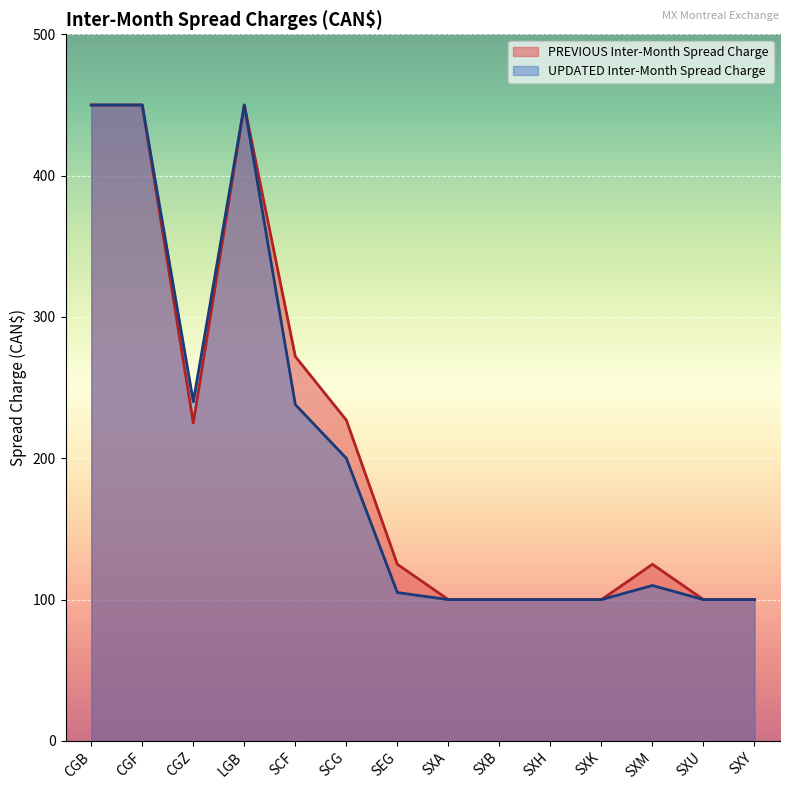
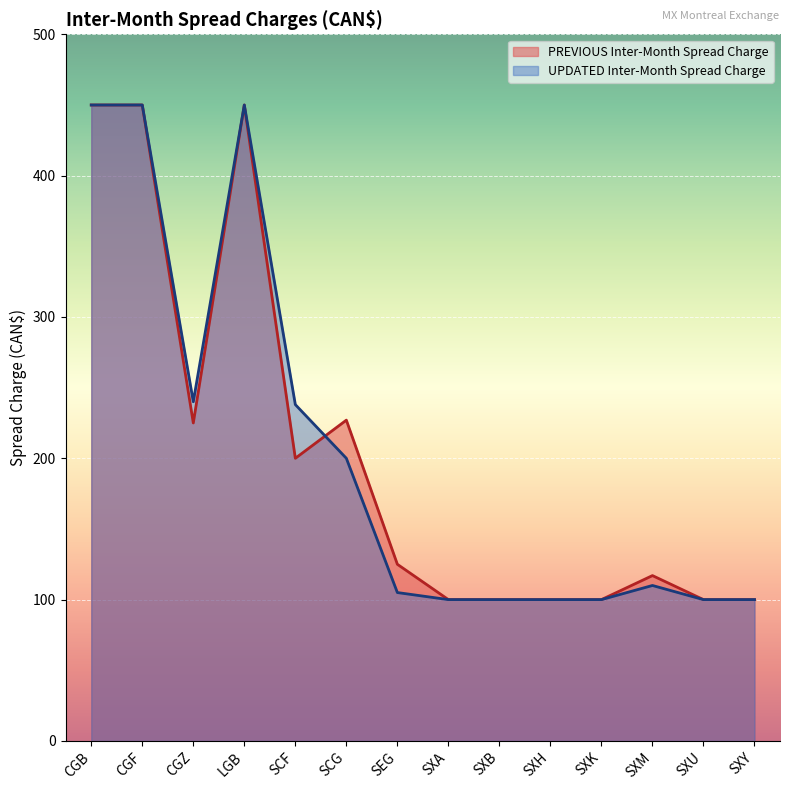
PREVIOUS Inter-Month Spread Charge, SCF: 272 -> 200
PREVIOUS Inter-Month Spread Charge, SXM: 125 -> 117
